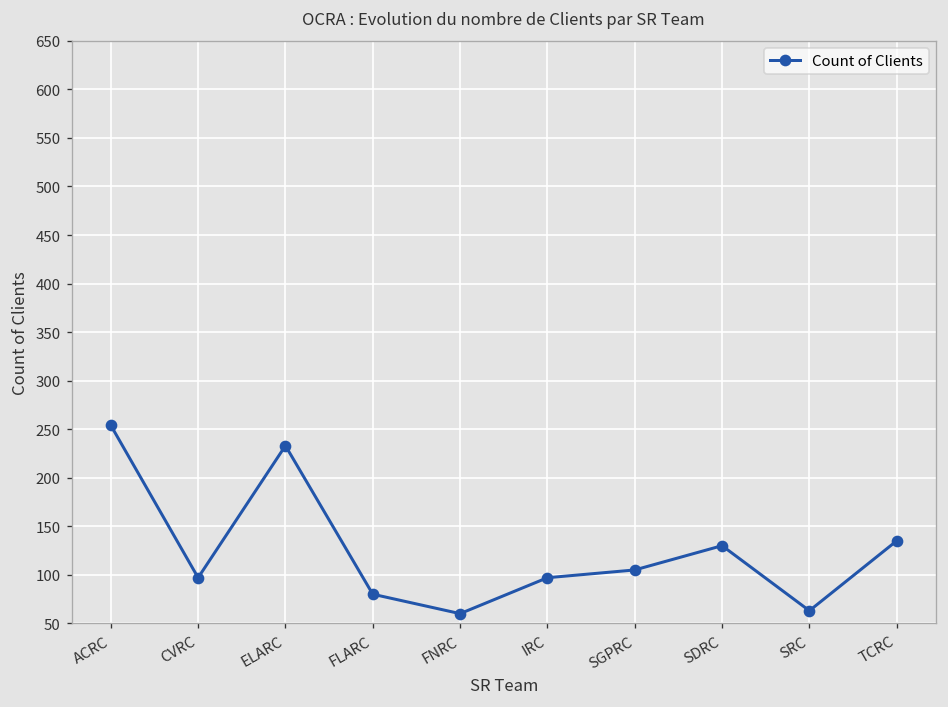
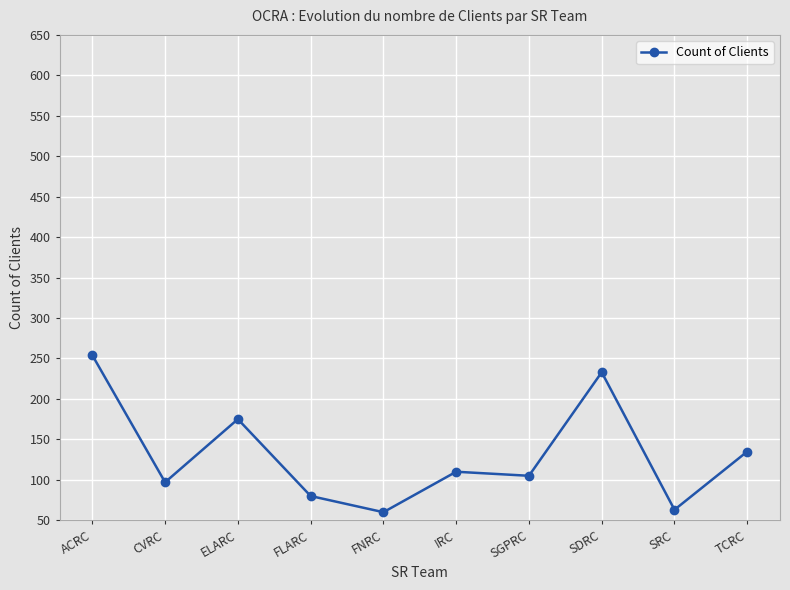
ELARC: 230 -> 180
IRC: 100 -> 110
SDRC: 130 -> 230
